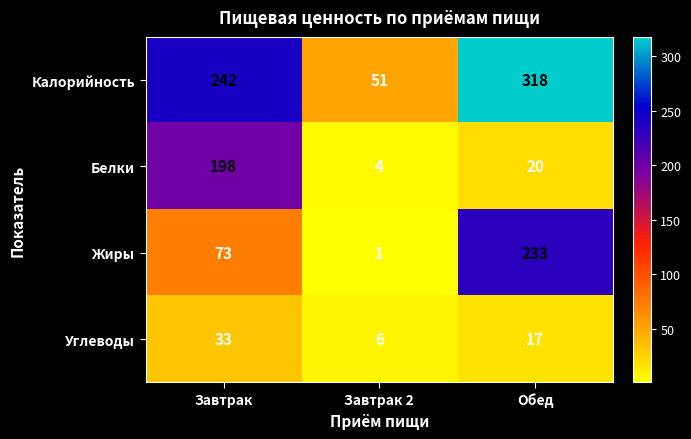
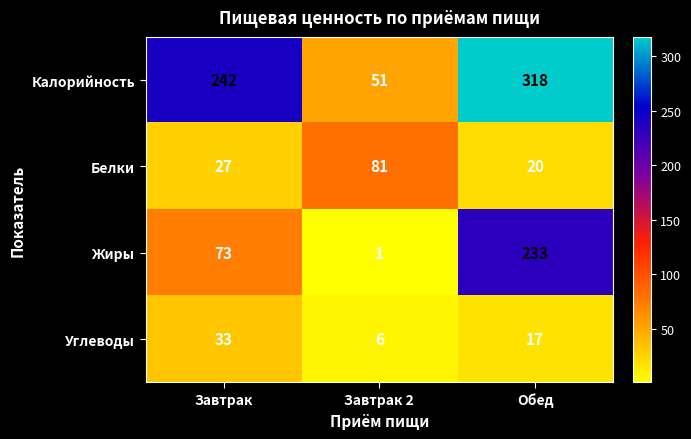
Белки, Завтрак: 198 -> 27
Белки, Завтрак 2: 4 -> 81
